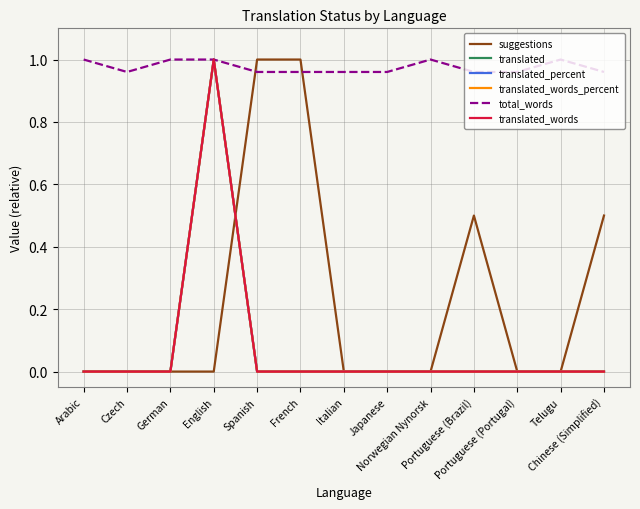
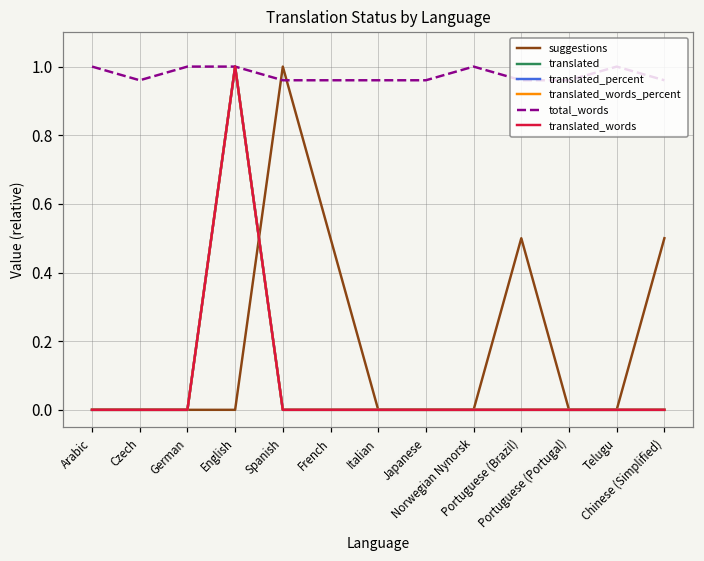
suggestions, French: 1.00 -> 0.50
